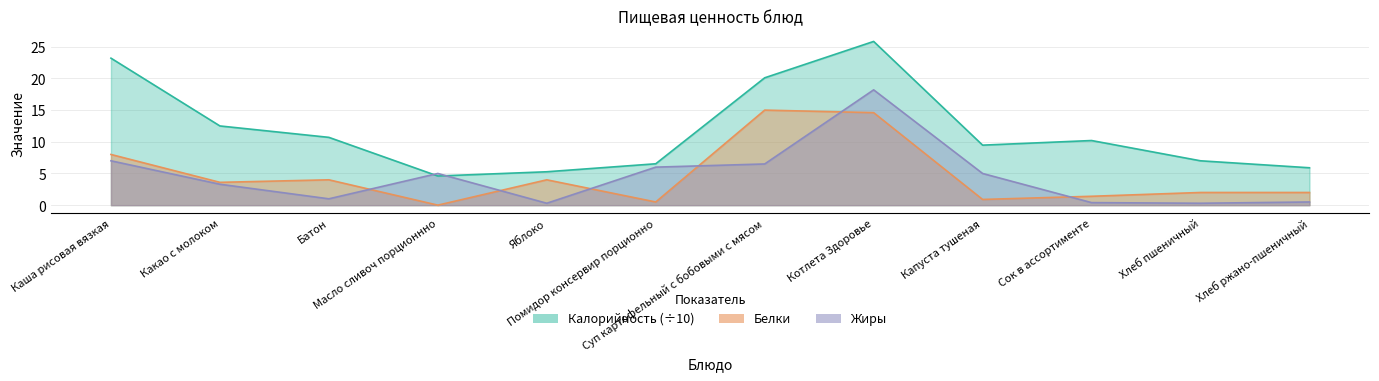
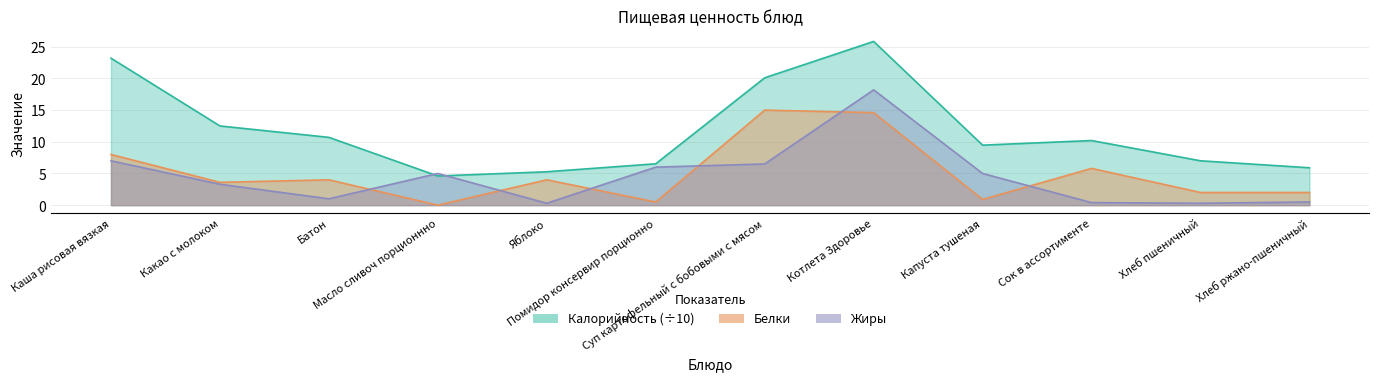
Белки, Сок в ассортименте: 1 -> 6
